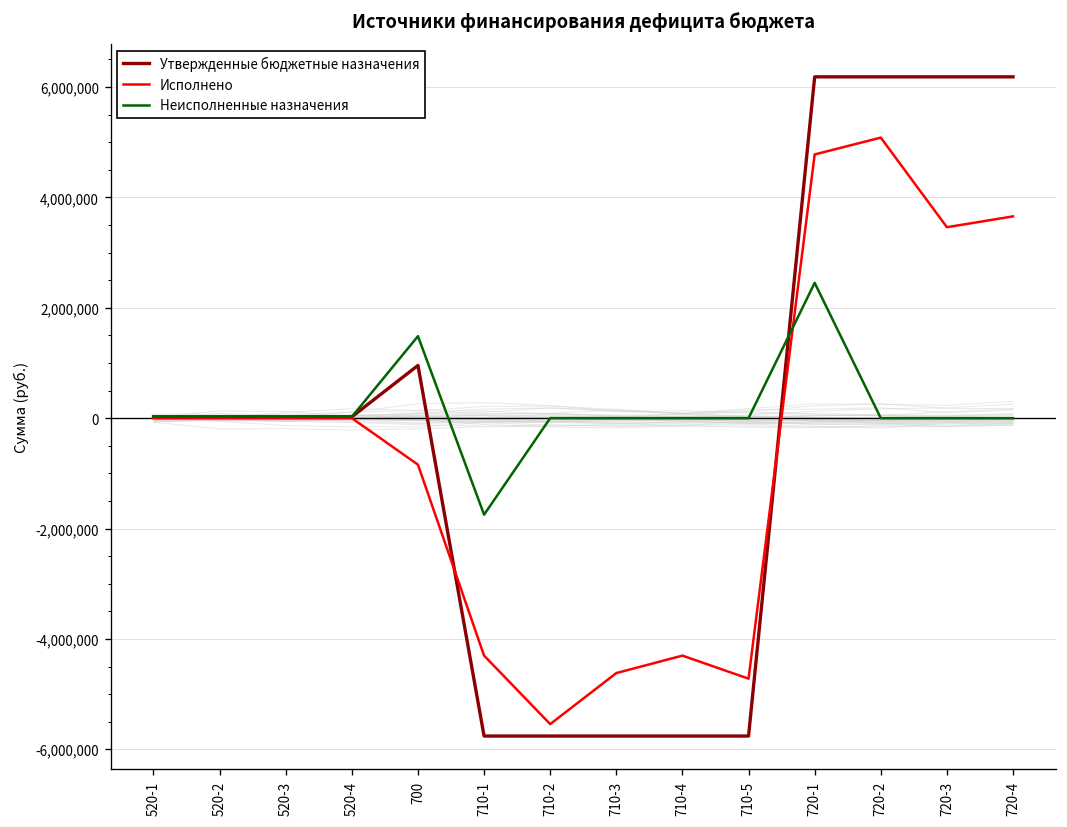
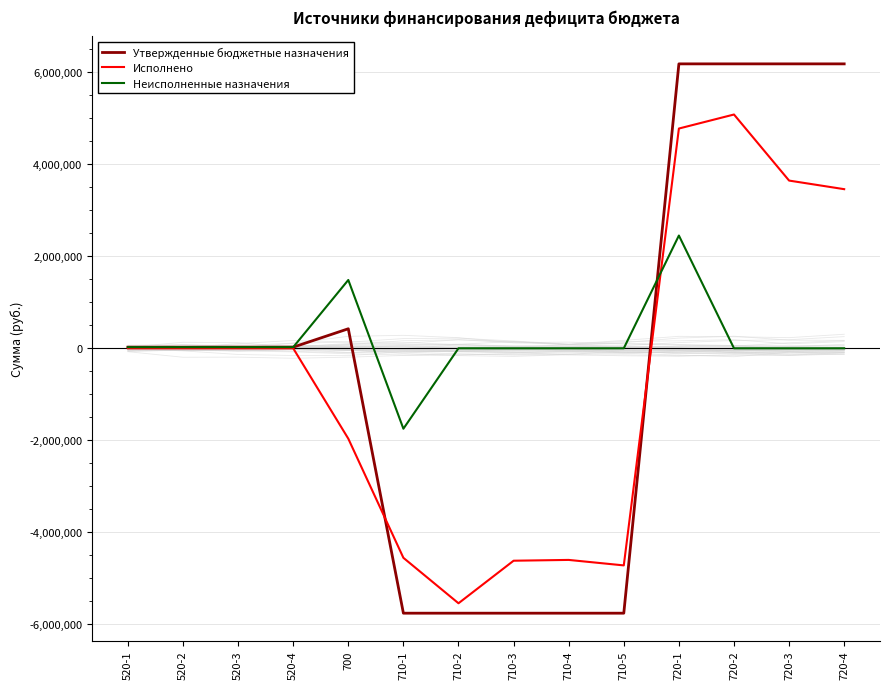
Утвержденные бюджетные назначения, 700: 1,000,000 -> 400,000
Исполнено, 700: -800,000 -> -2,000,000
Исполнено, 710-1: -4,300,000 -> -4,600,000
Исполнено, 710-4: -4,300,000 -> -4,600,000
Исполнено, 720-3: 3,500,000 -> 3,600,000
Исполнено, 720-4: 3,700,000 -> 3,500,000
